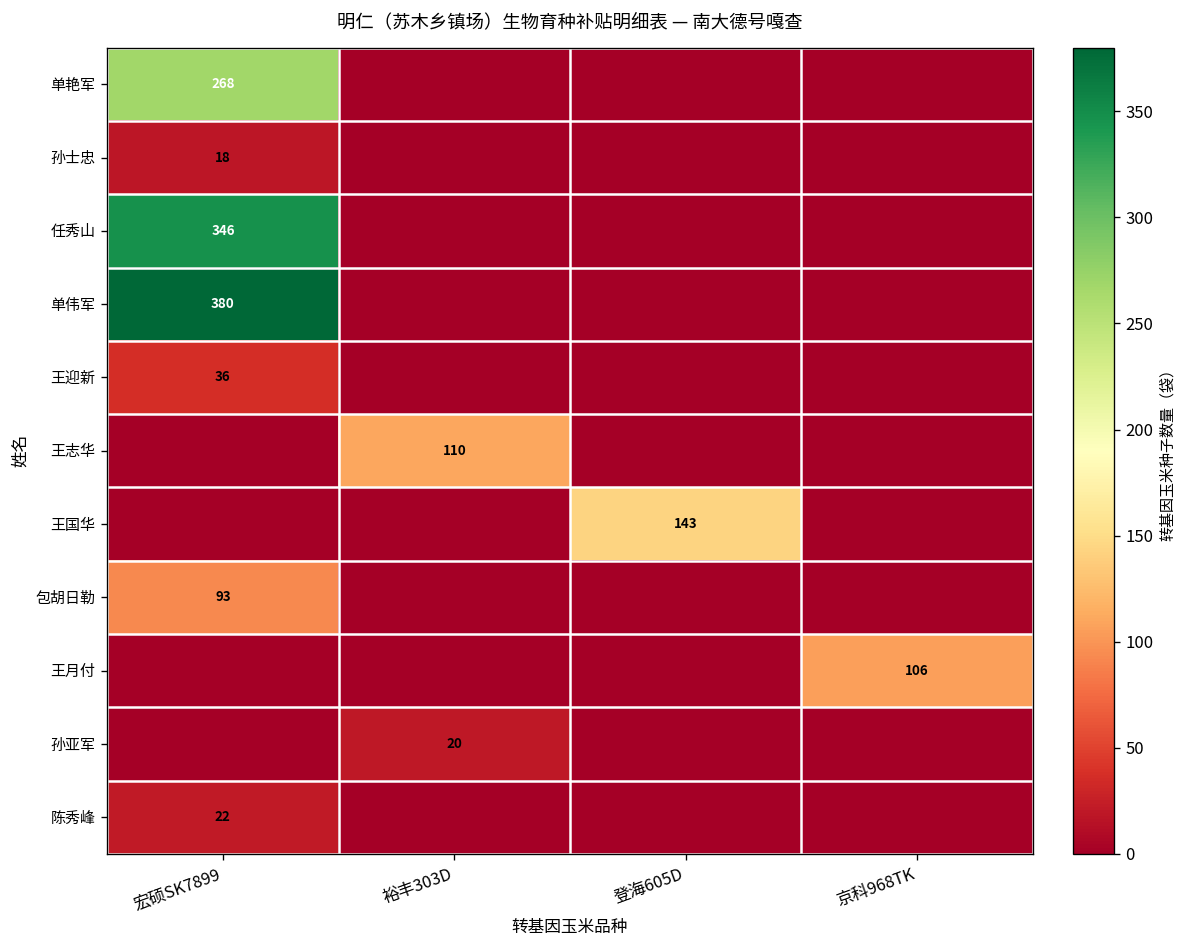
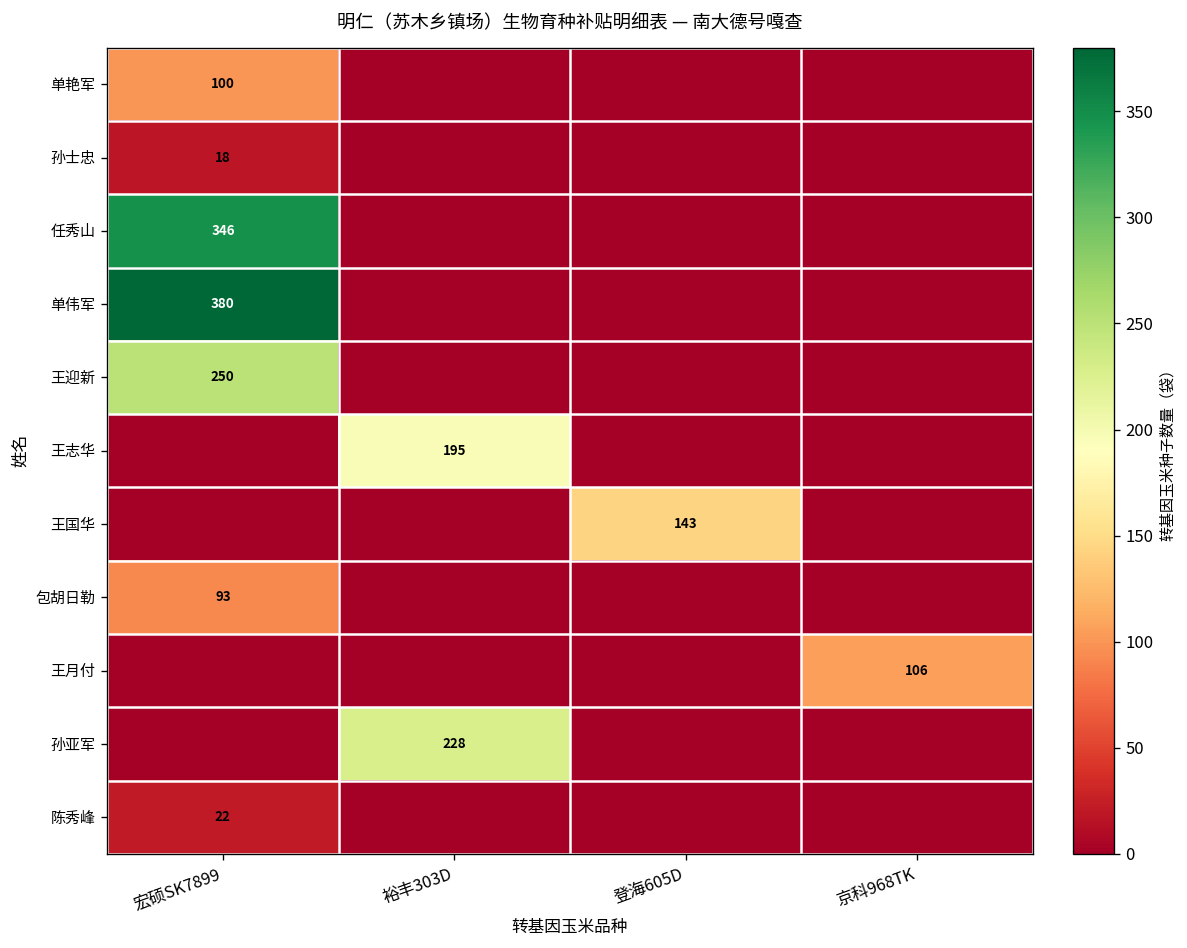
单艳军, 宏硕SK7899: 268 -> 100
王迎新, 宏硕SK7899: 36 -> 250
王志华, 裕丰303D: 110 -> 195
孙亚军, 裕丰303D: 20 -> 228
